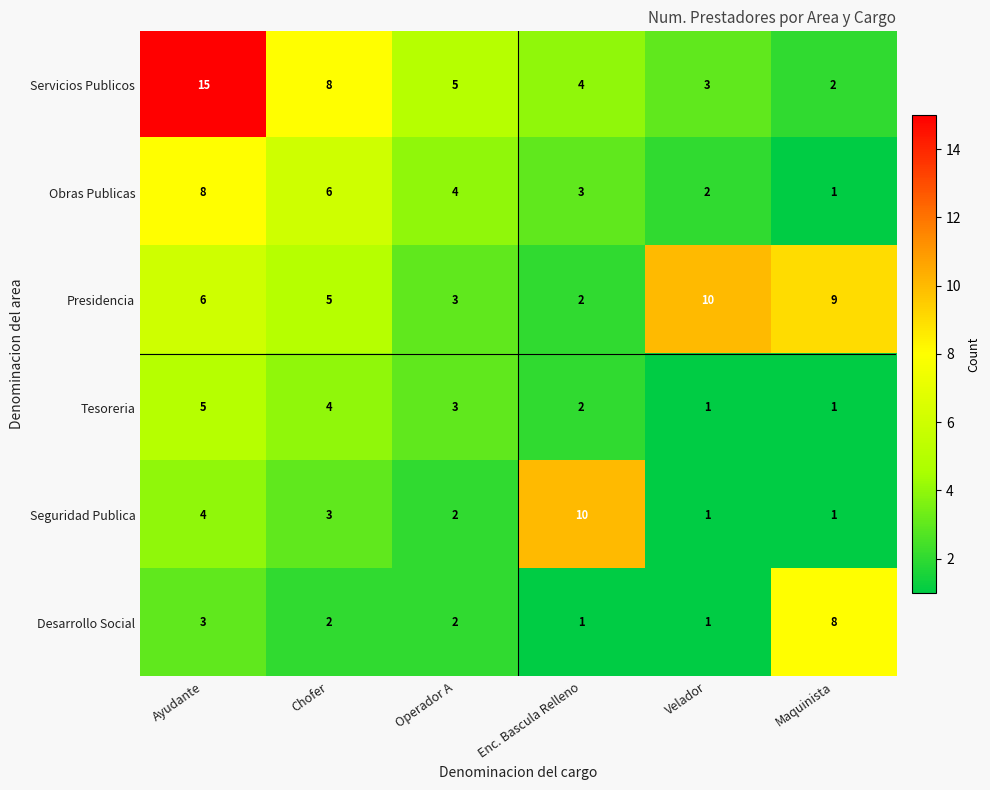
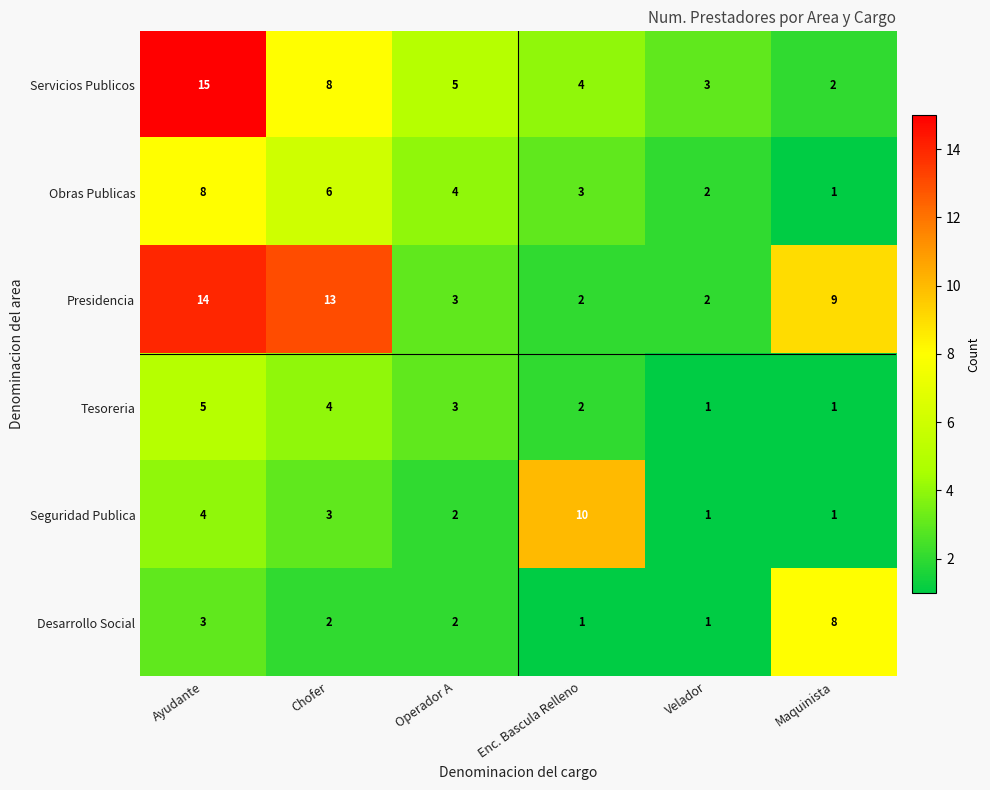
Presidencia, Ayudante: 6 -> 14
Presidencia, Chofer: 5 -> 13
Presidencia, Velador: 10 -> 2
